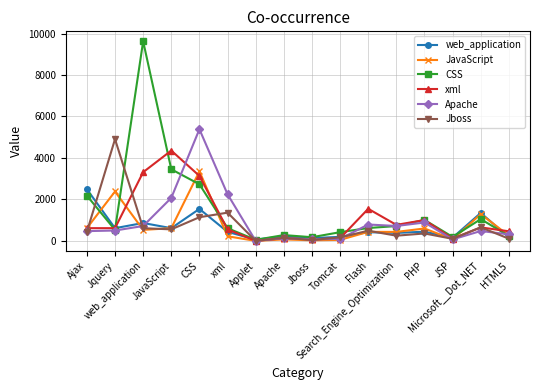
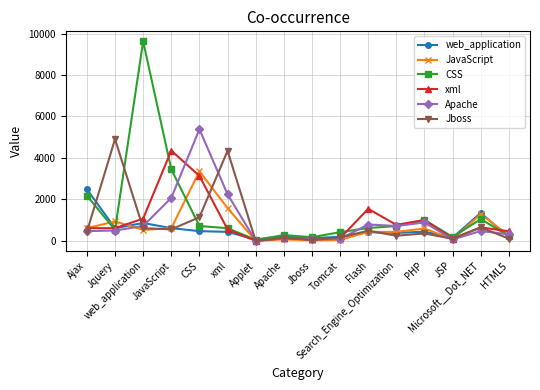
JavaScript, Jquery: 2400 -> 900
xml, web_application: 3300 -> 1100
web_application, CSS: 1500 -> 500
CSS, CSS: 2700 -> 700
JavaScript, xml: 200 -> 1600
Jboss, xml: 1400 -> 4300
